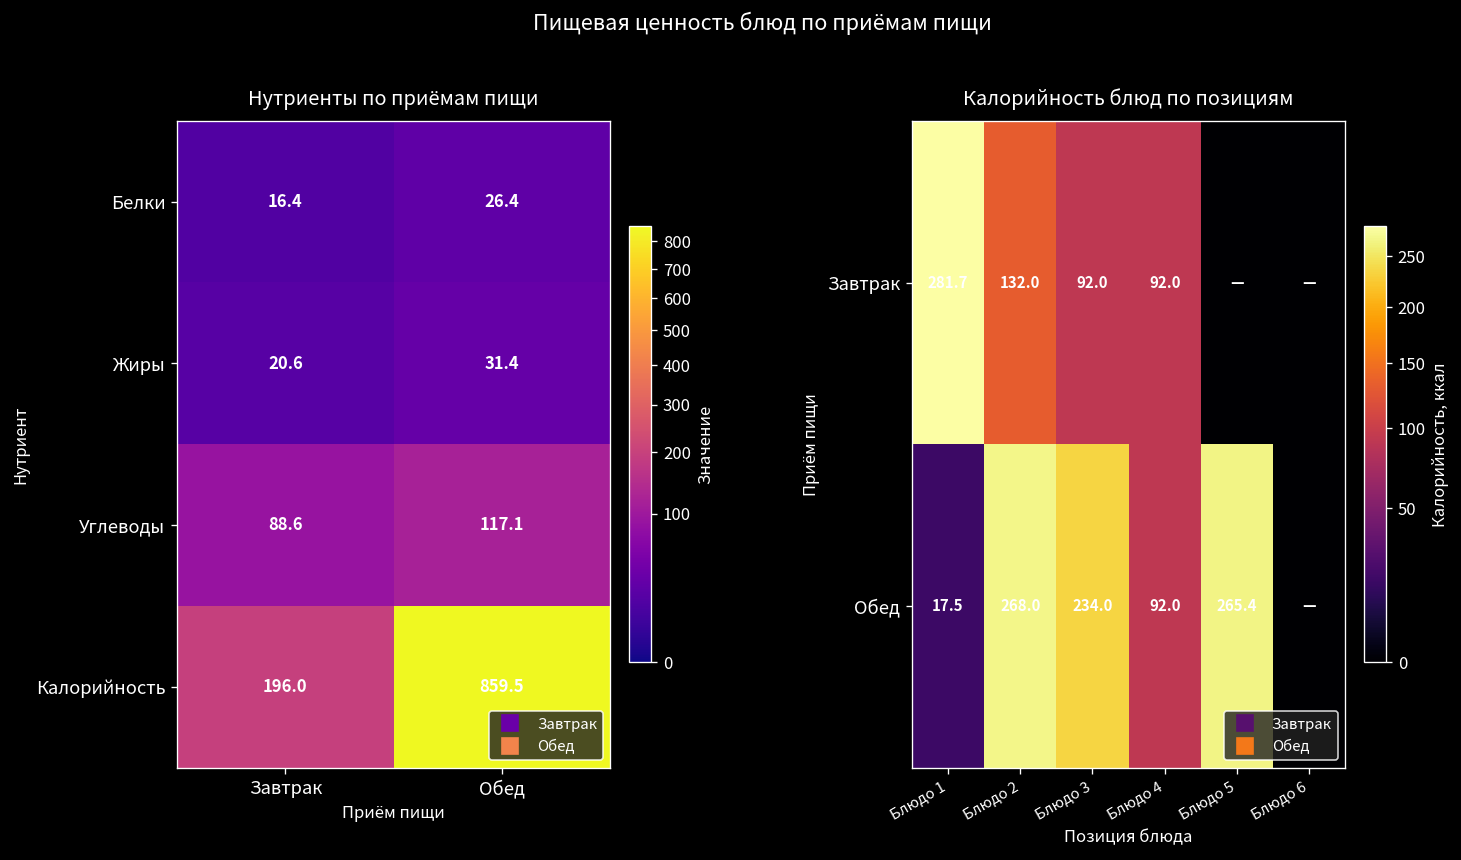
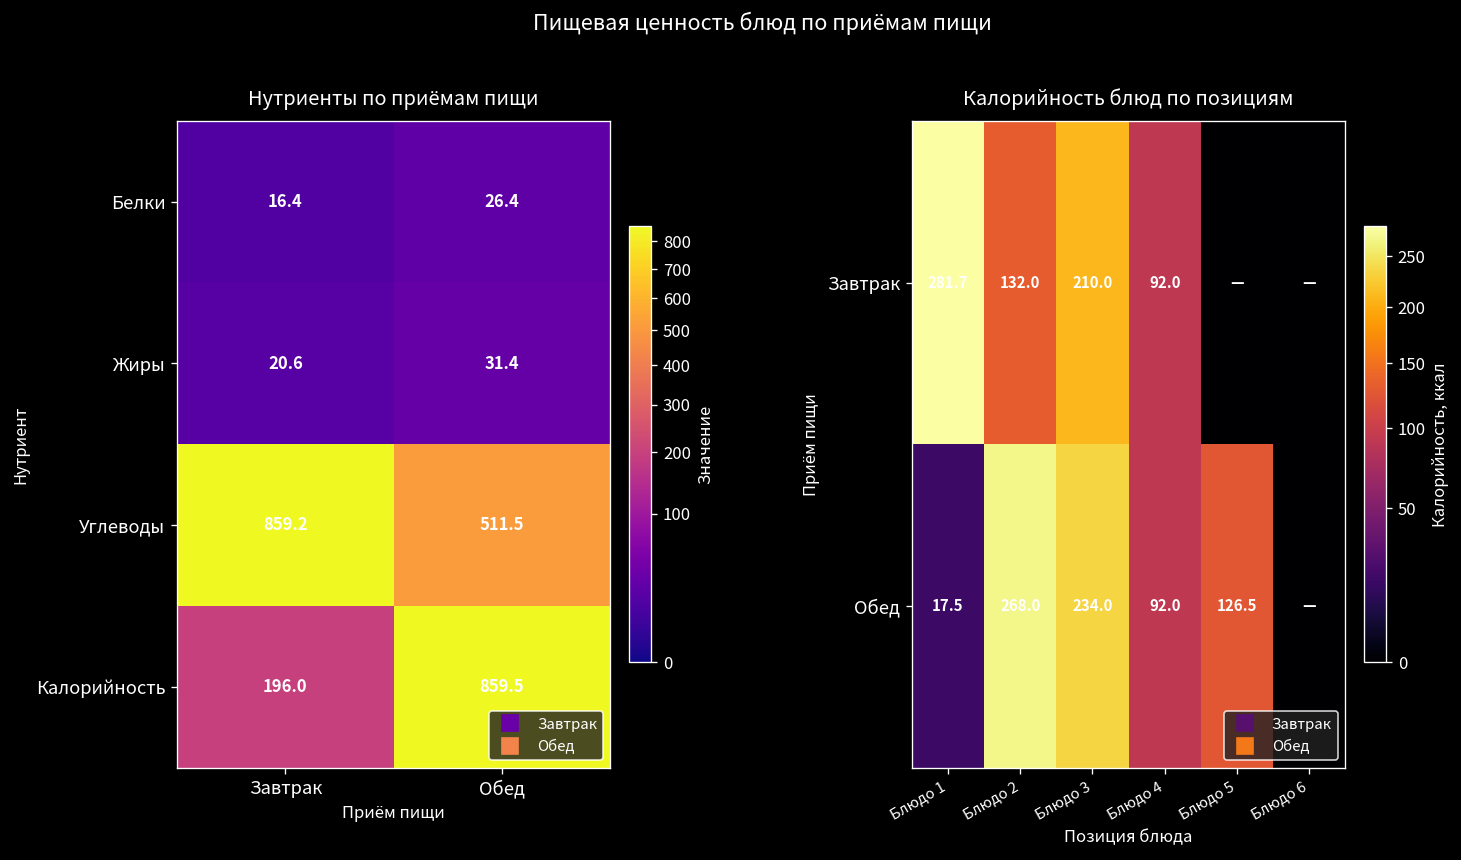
Нутриенты по приёмам пищи, Углеводы, Завтрак: 88.6 -> 859.2
Нутриенты по приёмам пищи, Углеводы, Обед: 117.1 -> 511.5
Калорийность блюд по позициям, Завтрак, Блюдо 3: 92.0 -> 210.0
Калорийность блюд по позициям, Обед, Блюдо 5: 265.4 -> 126.5
